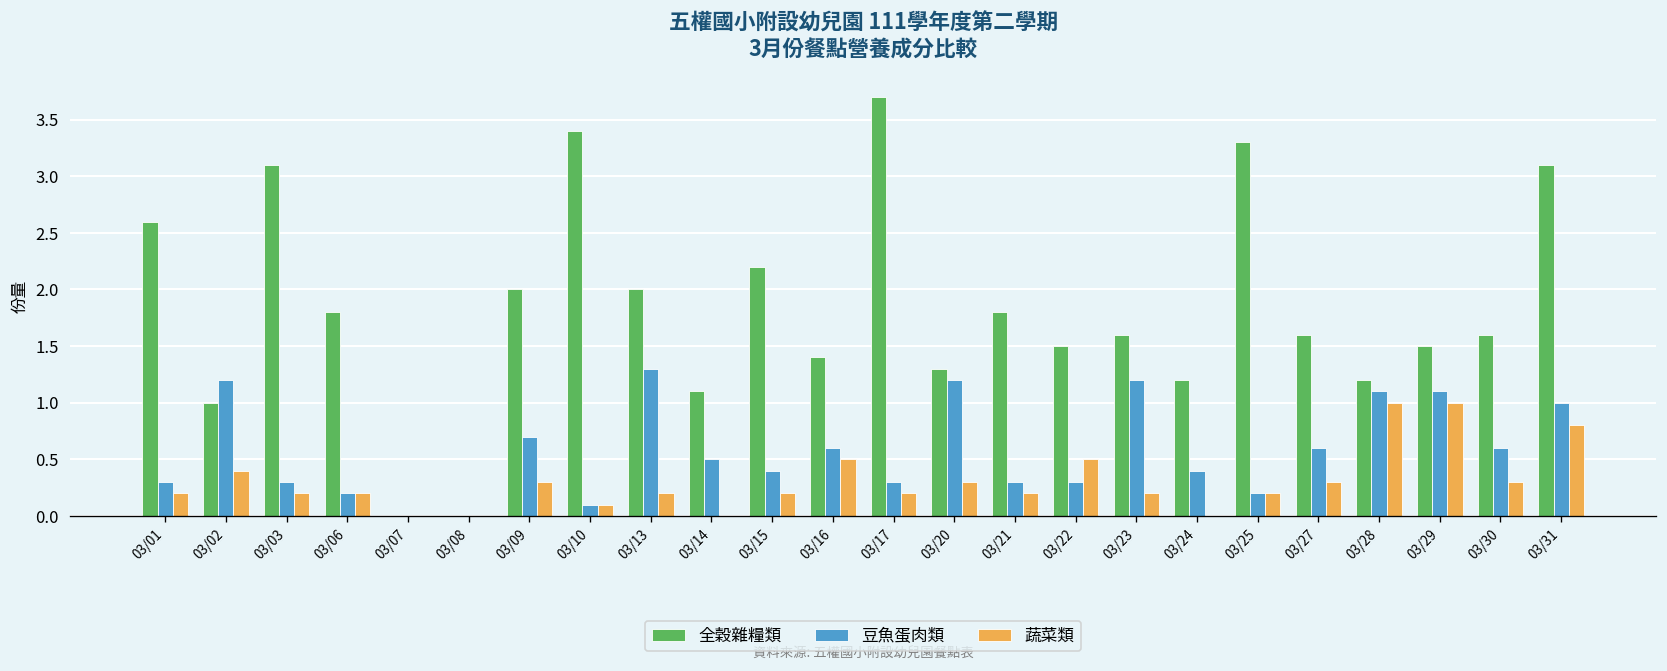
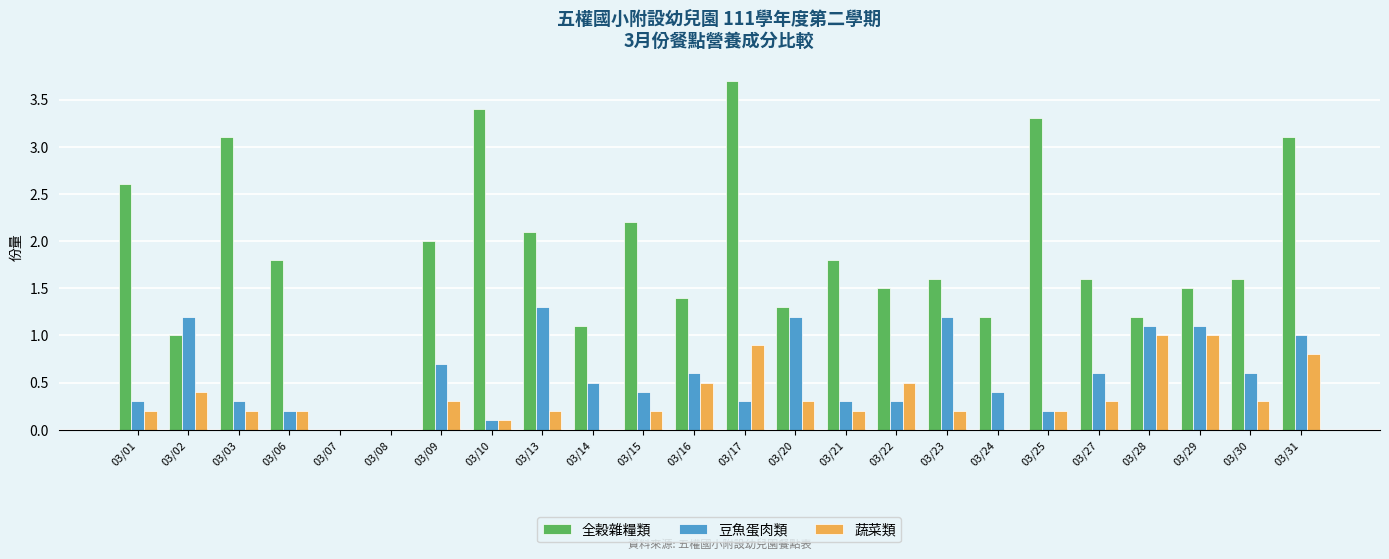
全穀雜糧類, 03/13: 2.0 -> 2.1
蔬菜類, 03/17: 0.2 -> 0.9
